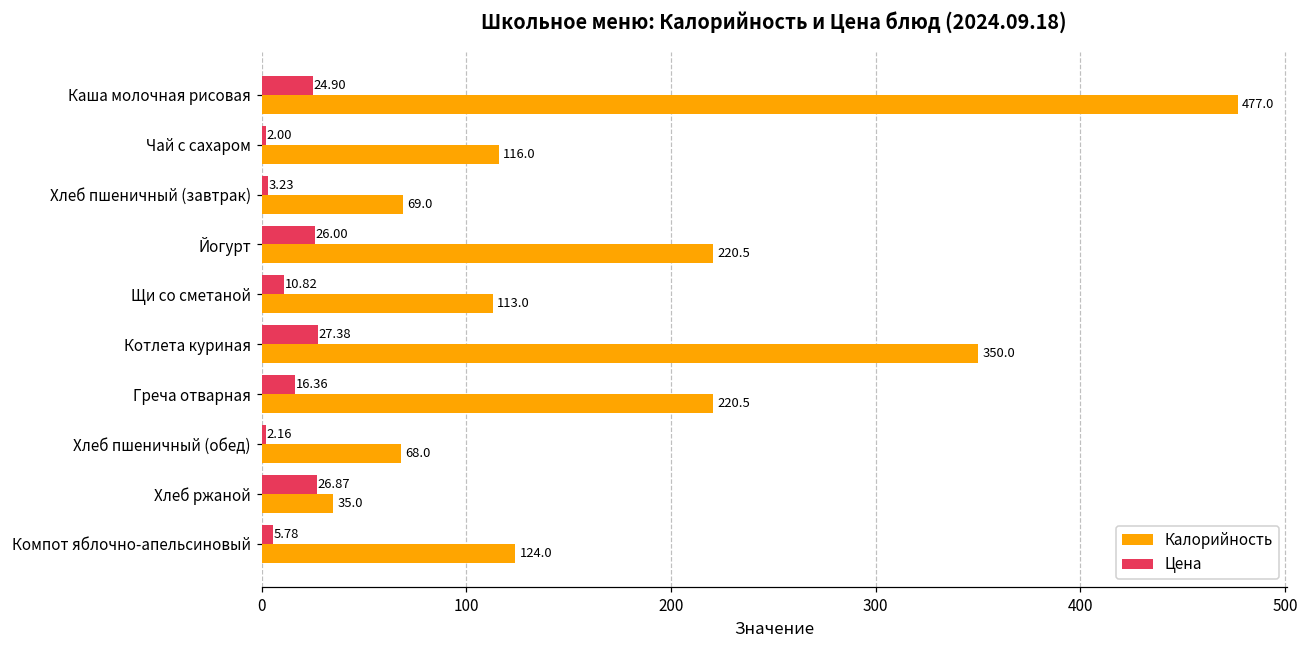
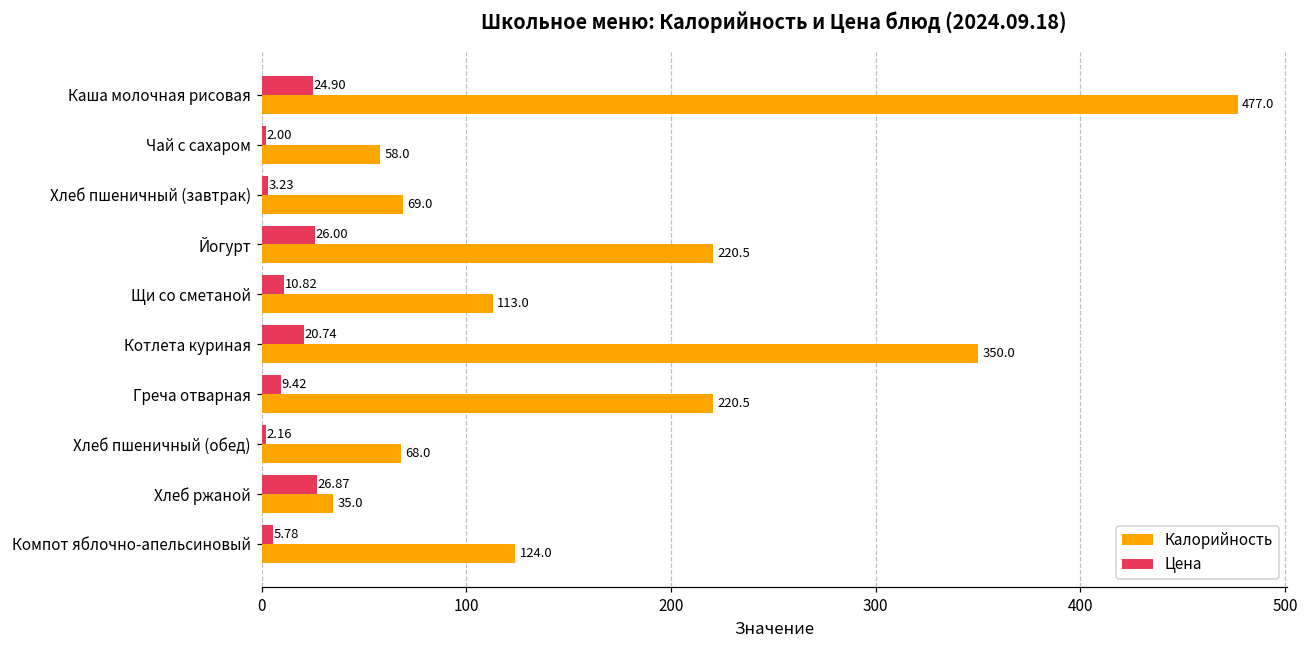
Калорийность, Чай с сахаром: 116.0 -> 58.0
Цена, Котлета куриная: 27.38 -> 20.74
Цена, Греча отварная: 16.36 -> 9.42
